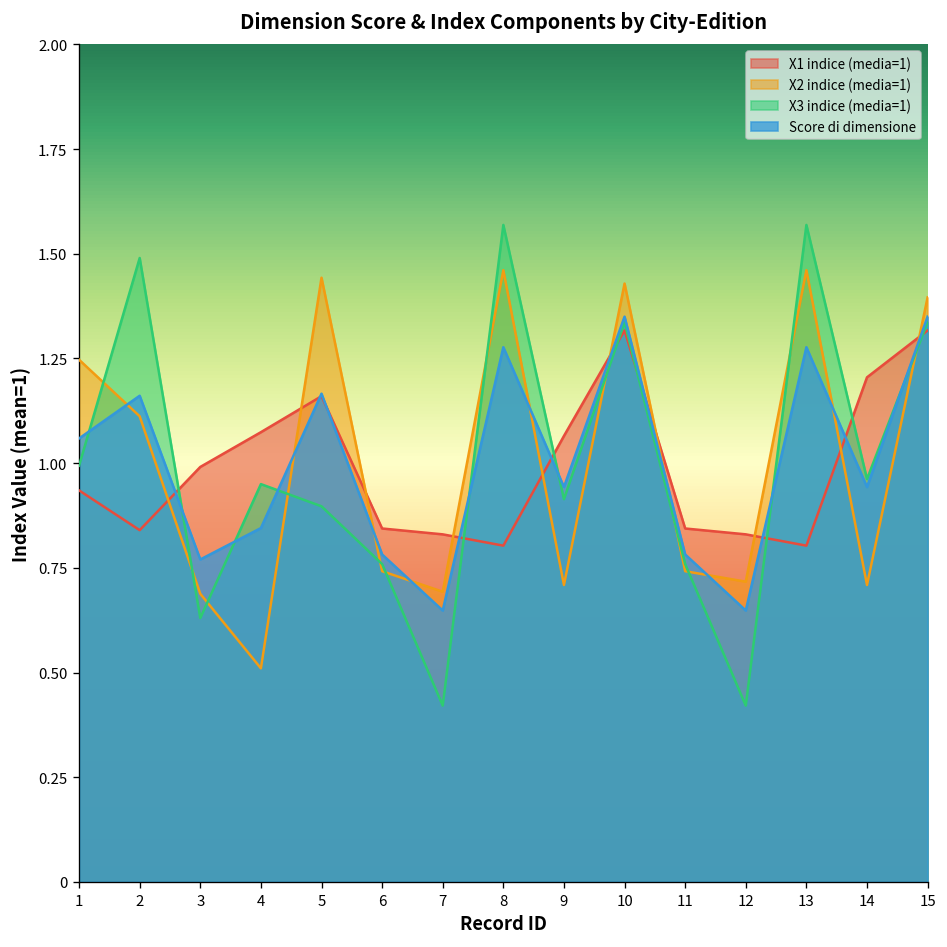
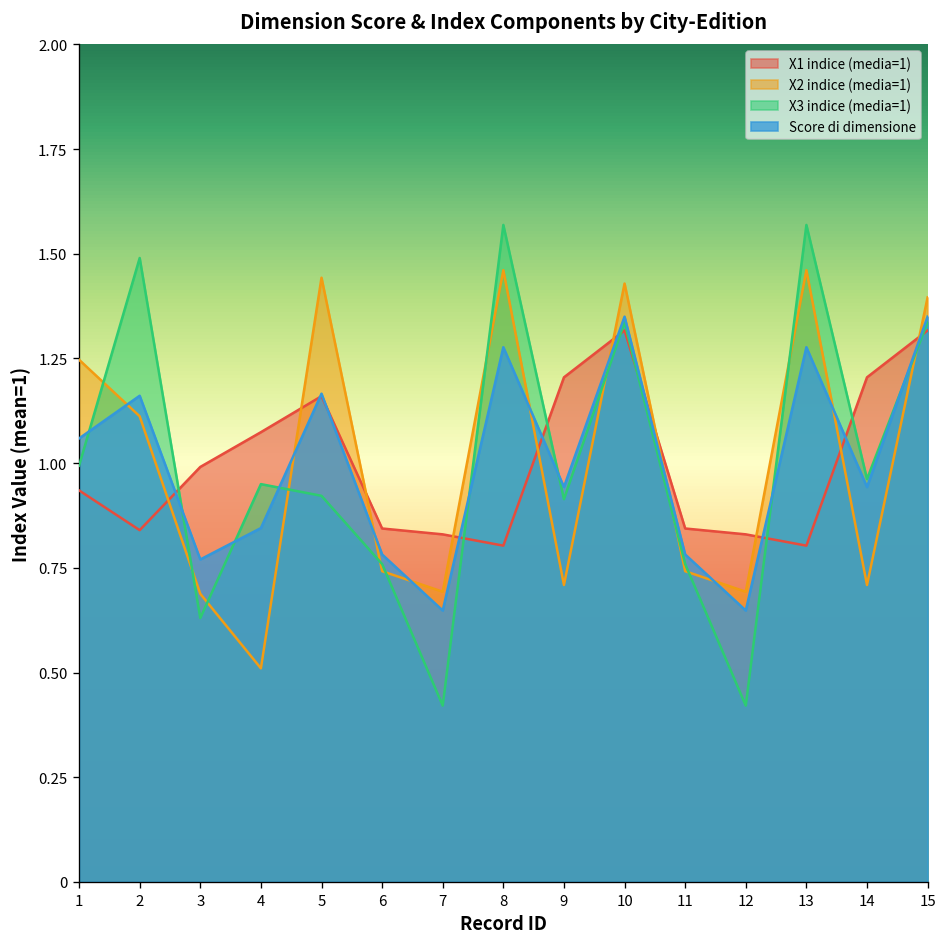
X3 indice (media=1), 5: 0.90 -> 0.92
X1 indice (media=1), 9: 1.07 -> 1.21
X2 indice (media=1), 12: 0.72 -> 0.69
